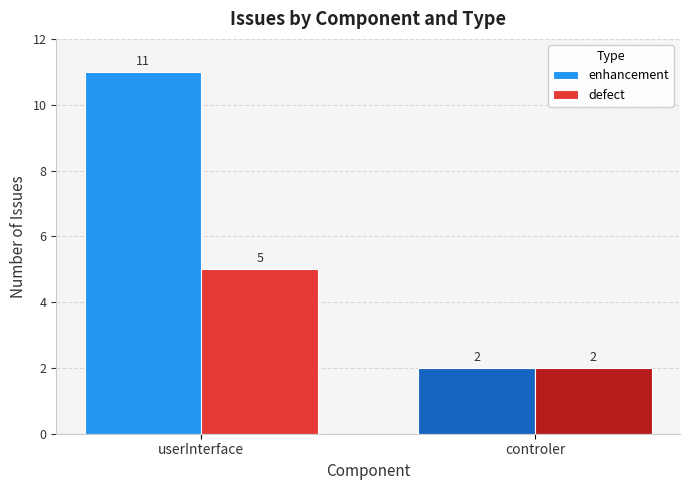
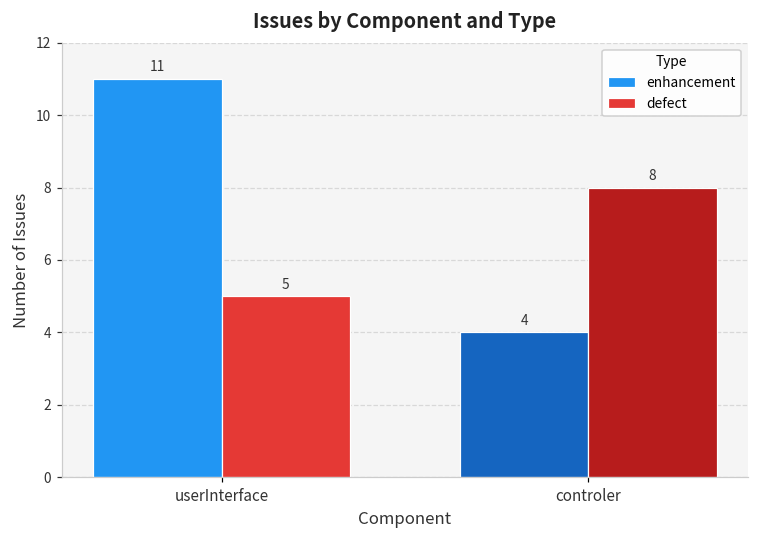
enhancement, controler: 2 -> 4
defect, controler: 2 -> 8
